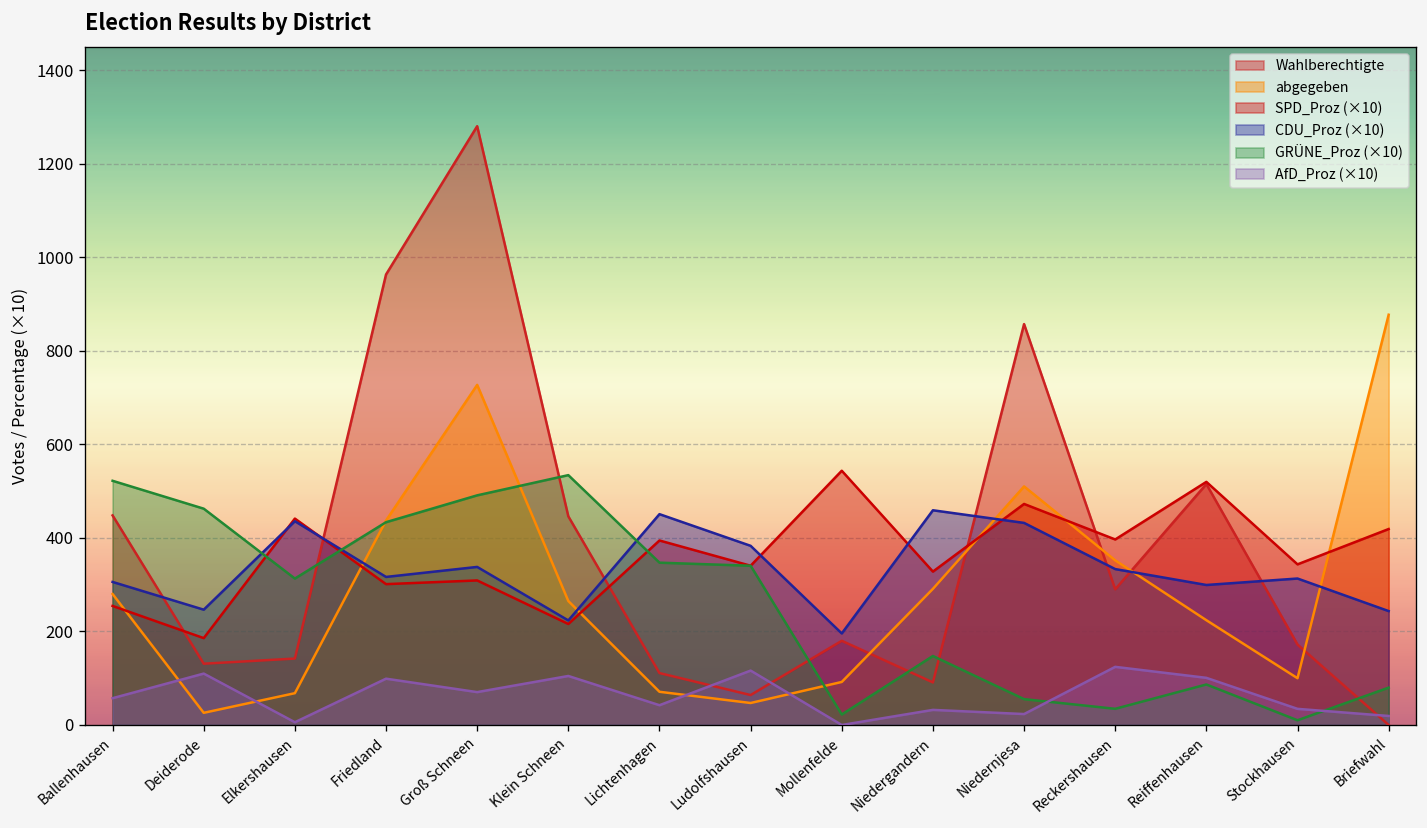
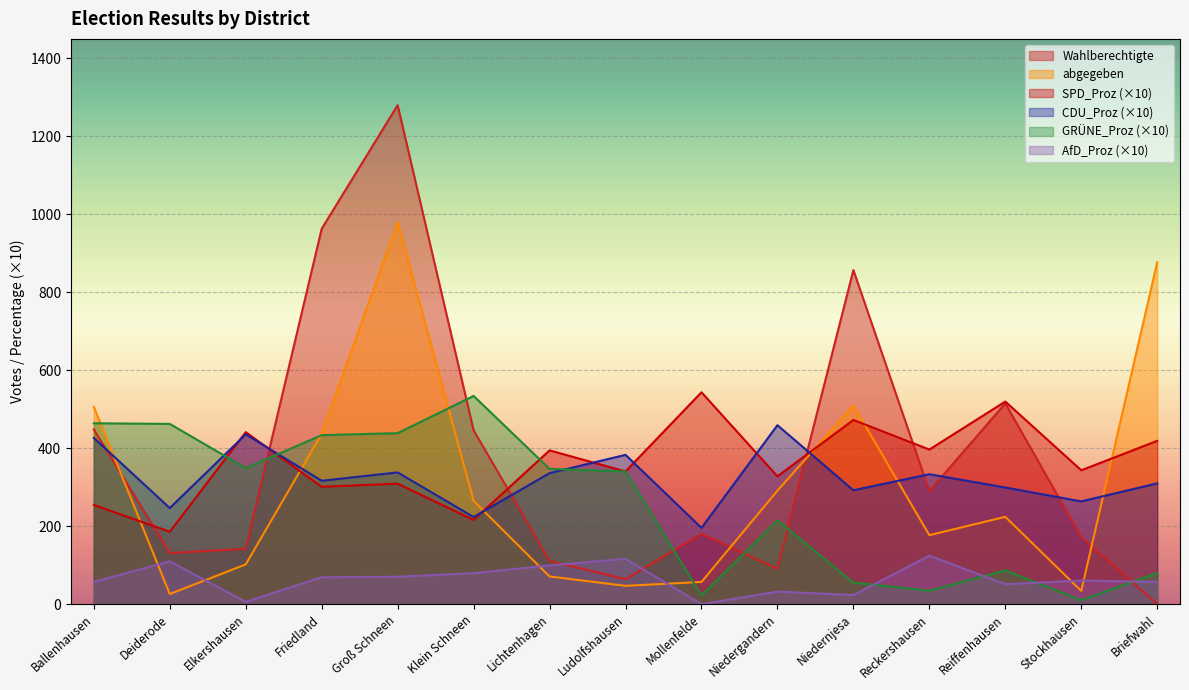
abgegeben, Ballenhausen: 280 -> 510
CDU_Proz (×10), Ballenhausen: 310 -> 430
GRÜNE_Proz (×10), Ballenhausen: 520 -> 460
abgegeben, Elkershausen: 70 -> 100
GRÜNE_Proz (×10), Elkershausen: 310 -> 350
AfD_Proz (×10), Friedland: 100 -> 70
abgegeben, Groß Schneen: 730 -> 980
GRÜNE_Proz (×10), Groß Schneen: 490 -> 440
AfD_Proz (×10), Klein Schneen: 100 -> 80
CDU_Proz (×10), Lichtenhagen: 450 -> 340
AfD_Proz (×10), Lichtenhagen: 40 -> 100
abgegeben, Mollenfelde: 90 -> 60
GRÜNE_Proz (×10), Niedergandern: 150 -> 210
CDU_Proz (×10), Niedernjesa: 430 -> 290
abgegeben, Reckershausen: 350 -> 180
AfD_Proz (×10), Reiffenhausen: 100 -> 50
abgegeben, Stockhausen: 100 -> 30
CDU_Proz (×10), Stockhausen: 310 -> 260
AfD_Proz (×10), Stockhausen: 30 -> 60
CDU_Proz (×10), Briefwahl: 240 -> 310
AfD_Proz (×10), Briefwahl: 20 -> 60
